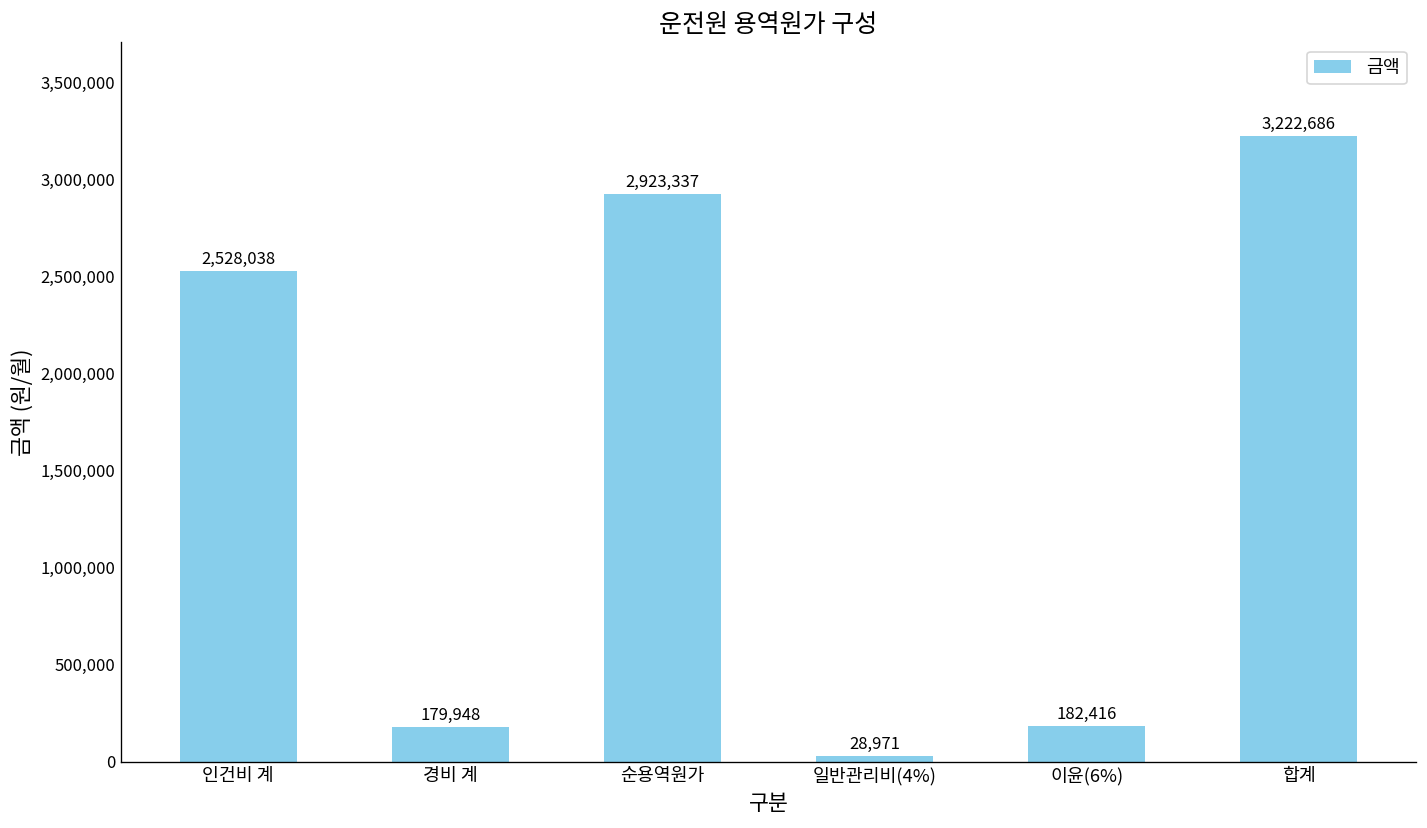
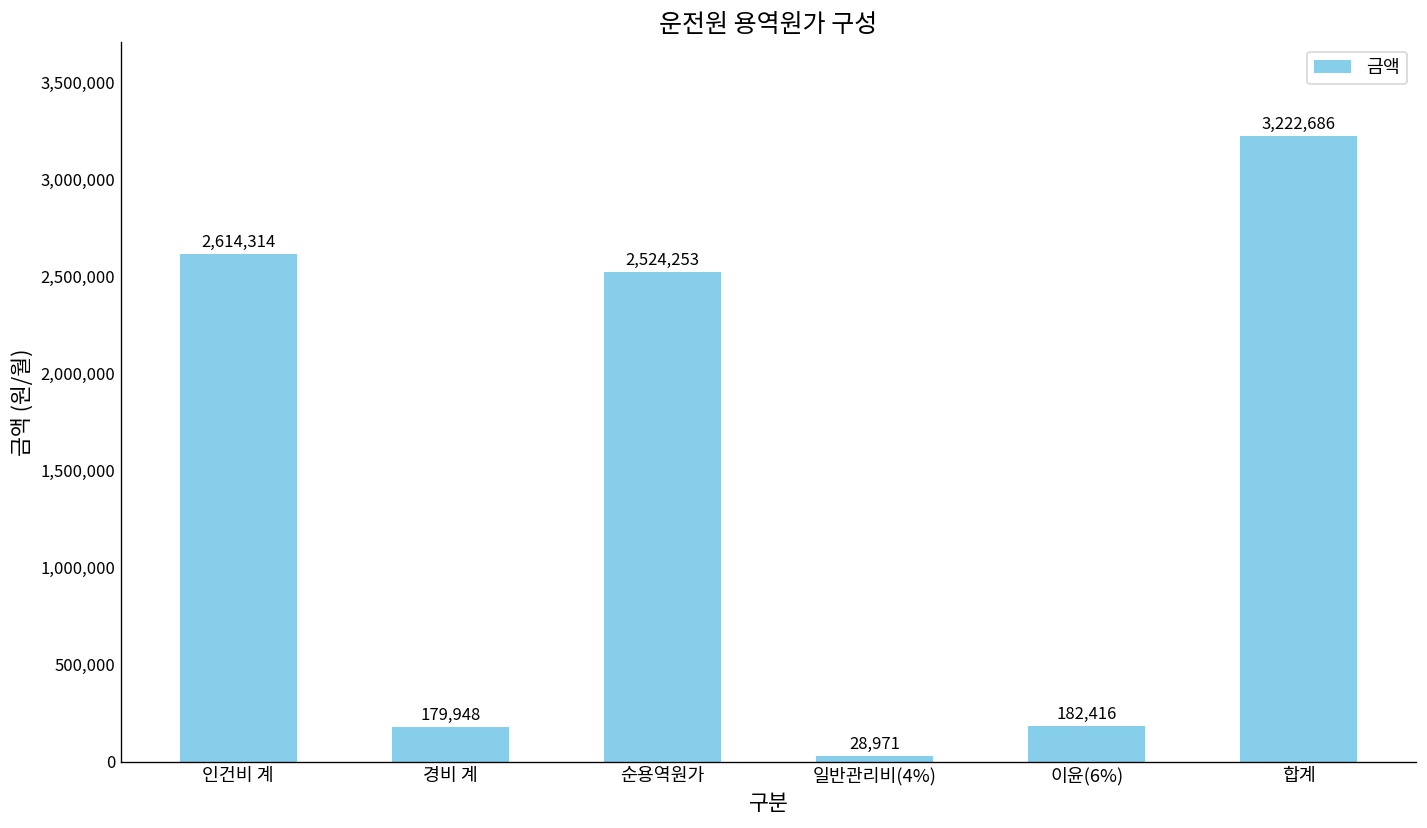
인건비 계: 2,528,038 -> 2,614,314
순용역원가: 2,923,337 -> 2,524,253
